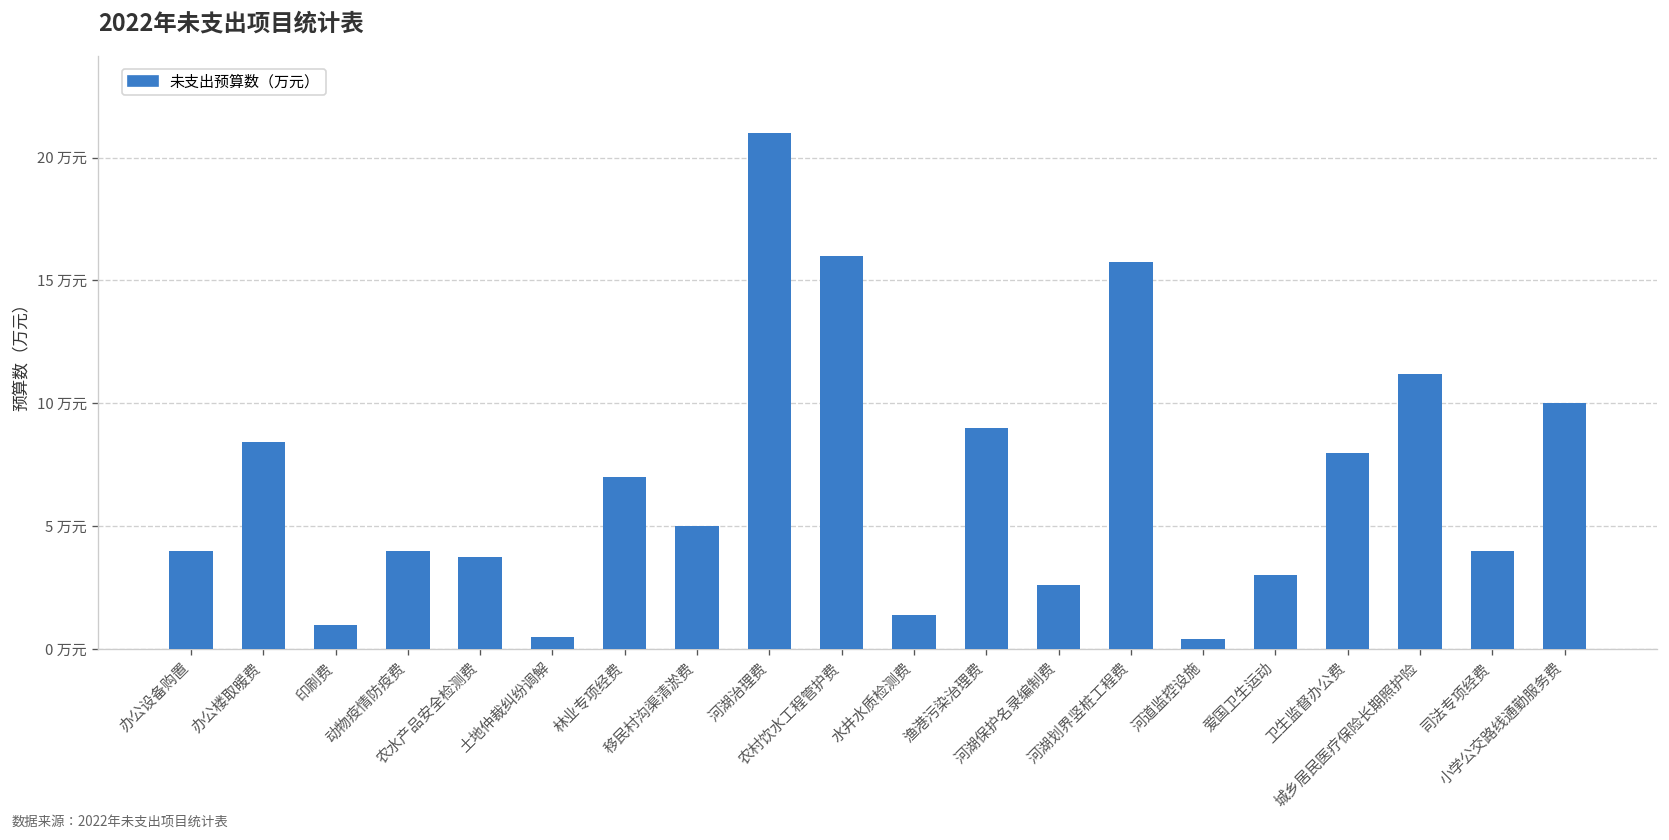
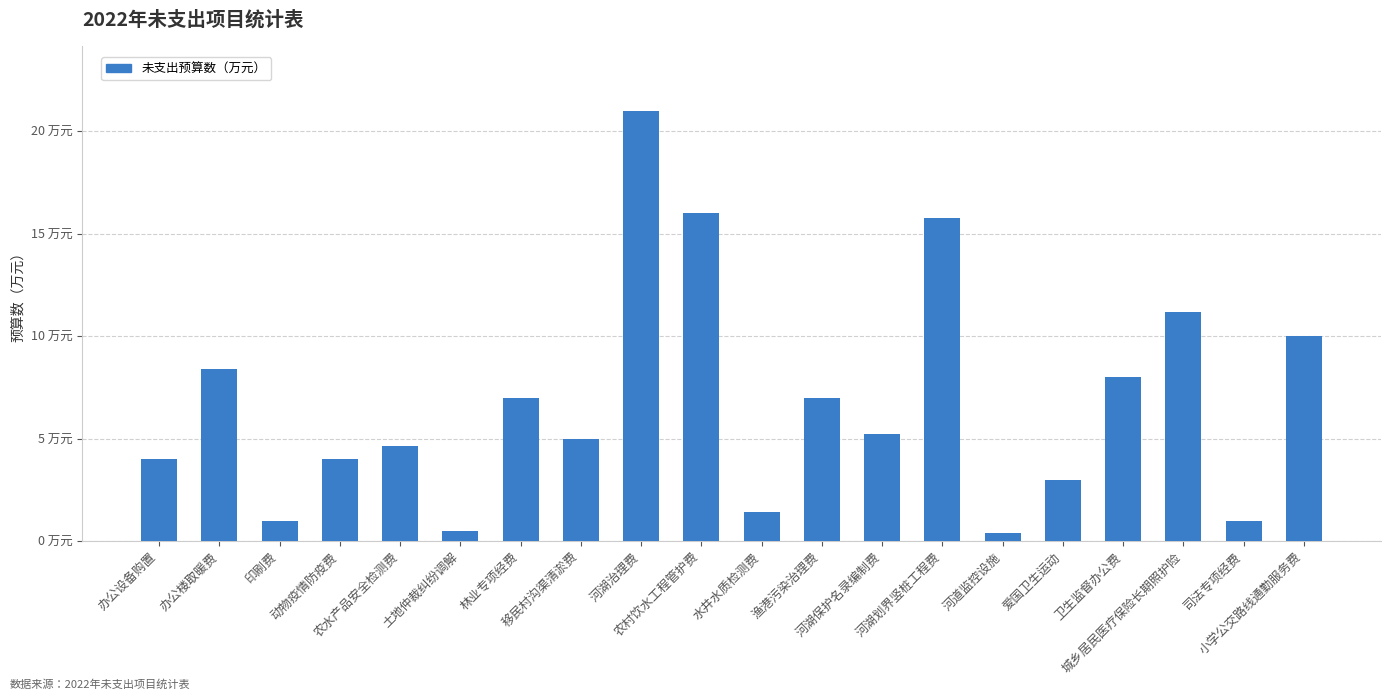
农水产品安全检测费: 3.8 万元 -> 4.7 万元
渔港污染治理费: 9 万元 -> 7 万元
河湖保护名录编制费: 2.6 万元 -> 5.2 万元
司法专项经费: 4 万元 -> 1 万元
